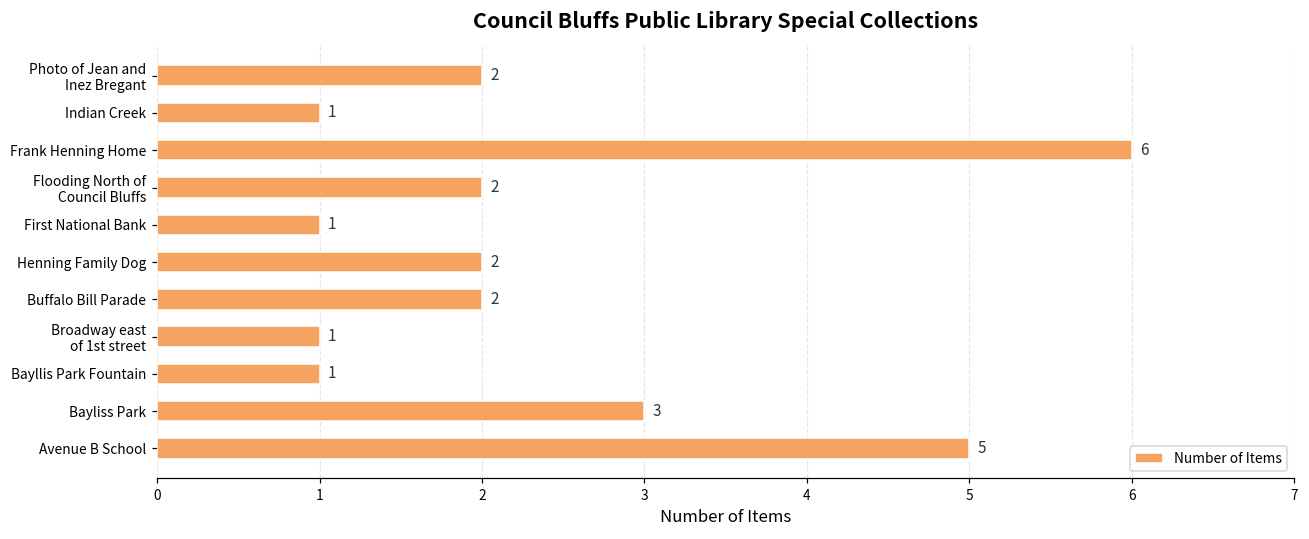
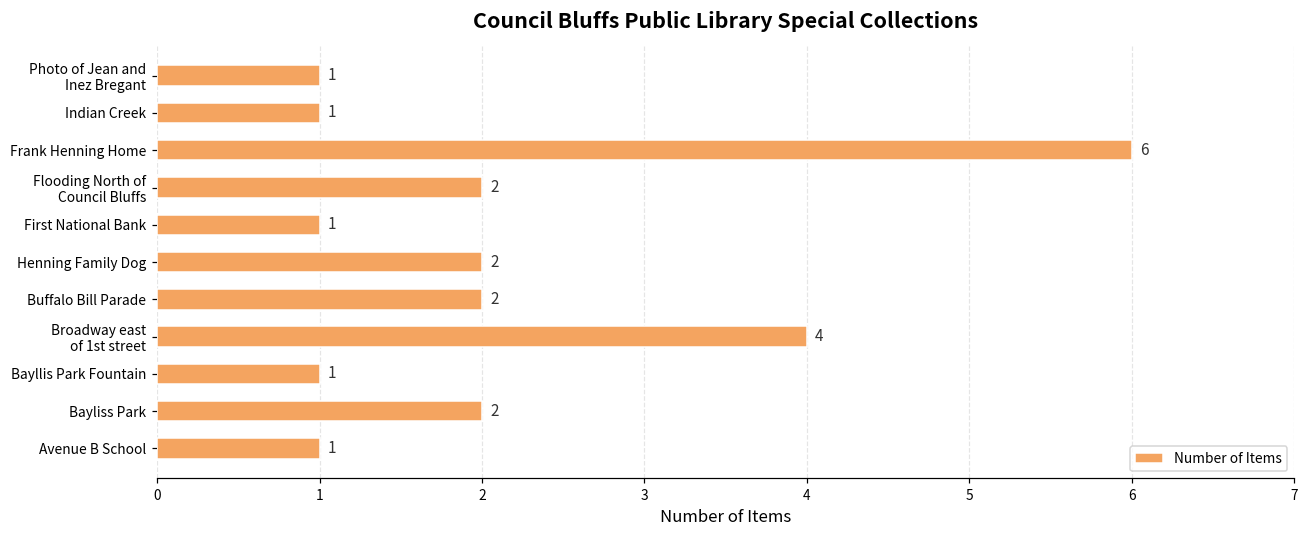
Photo of Jean and Inez Bregant: 2 -> 1
Broadway east of 1st street: 1 -> 4
Bayliss Park: 3 -> 2
Avenue B School: 5 -> 1
